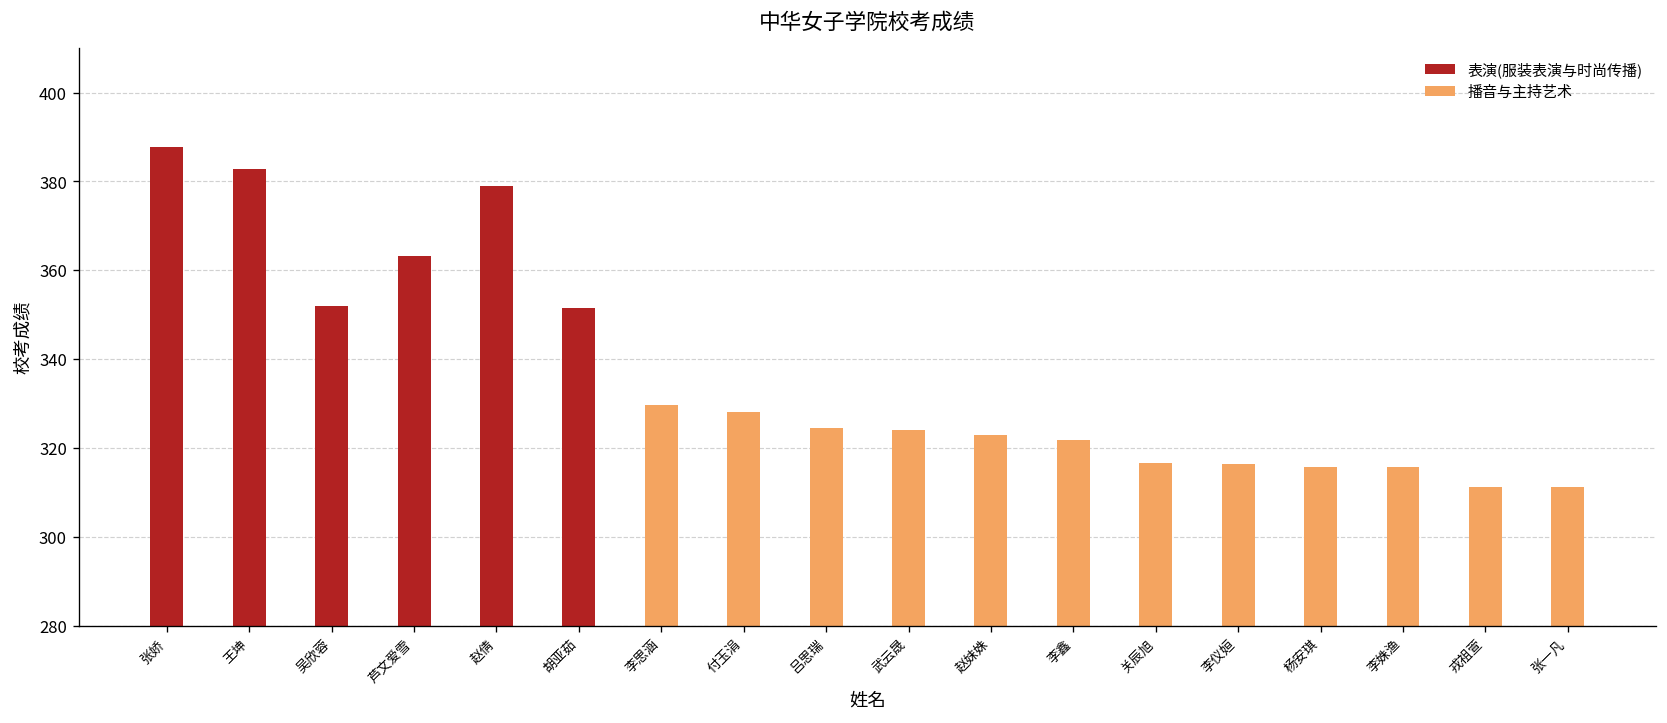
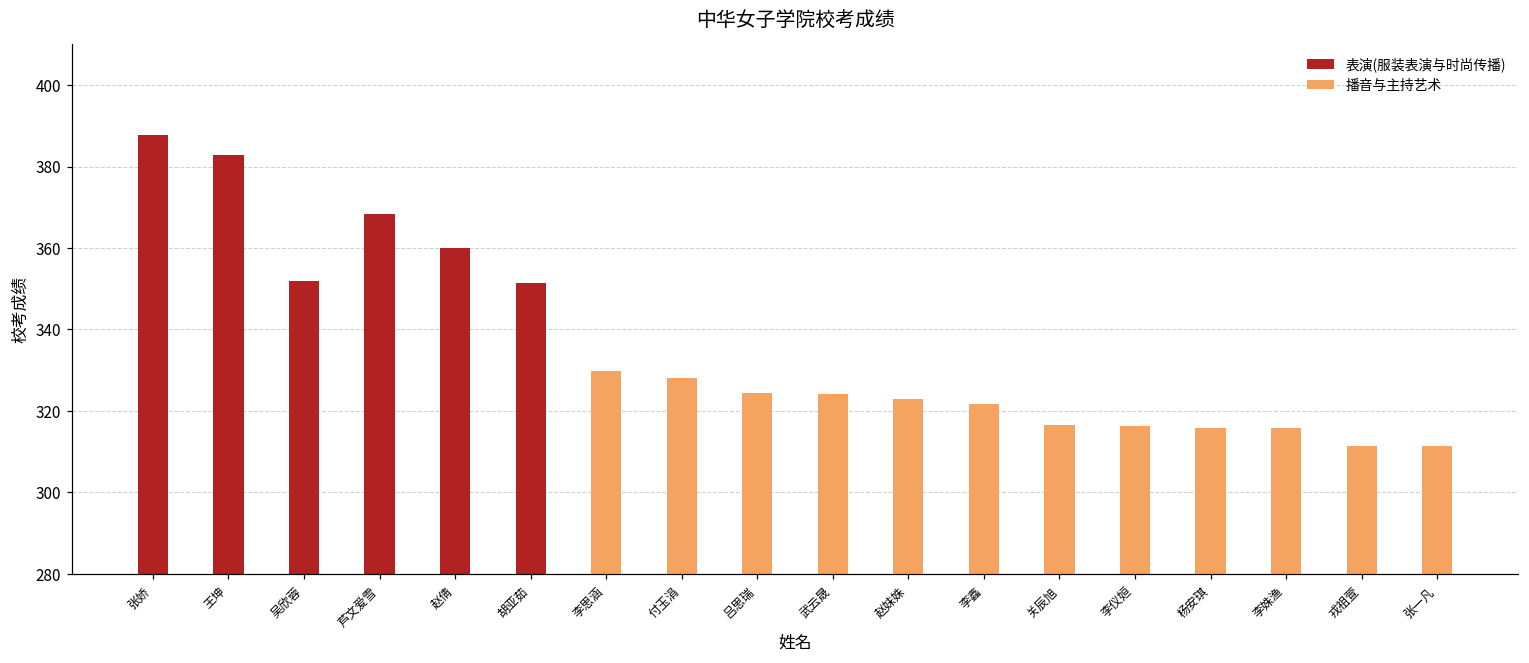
表演(服装表演与时尚传播), 芦文爱雪: 363 -> 368
表演(服装表演与时尚传播), 赵倩: 379 -> 360
